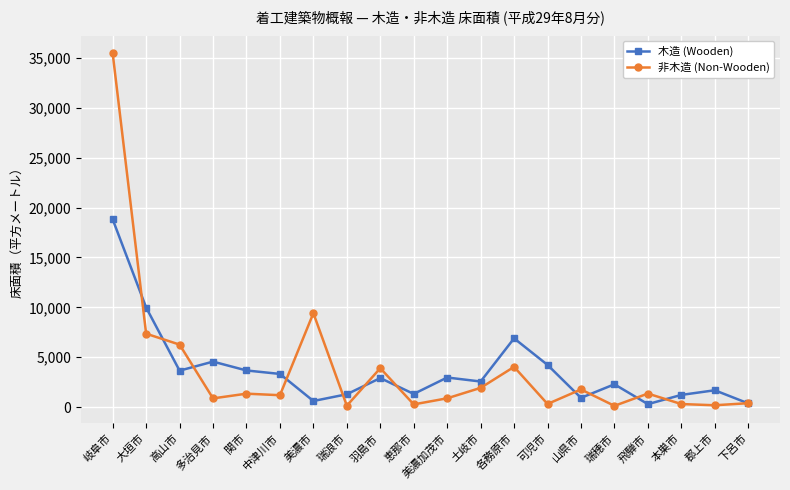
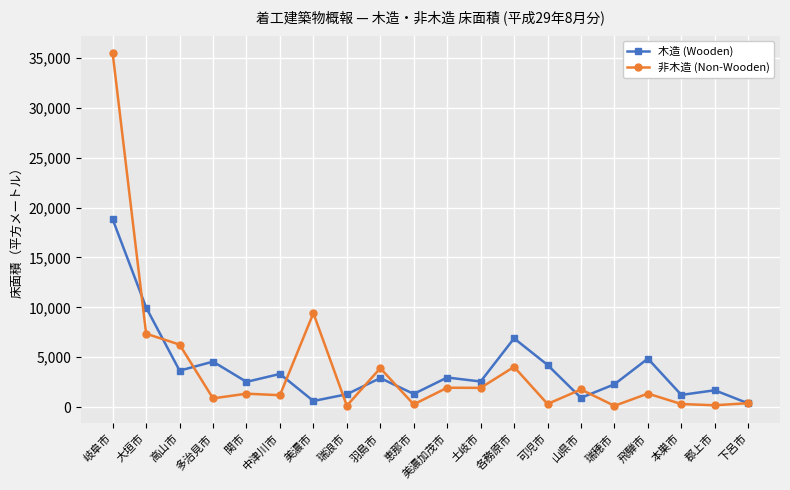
木造 (Wooden), 関市: 4,000 -> 3,000
非木造 (Non-Wooden), 美濃加茂市: 1,000 -> 2,000
木造 (Wooden), 飛騨市: 0 -> 5,000
